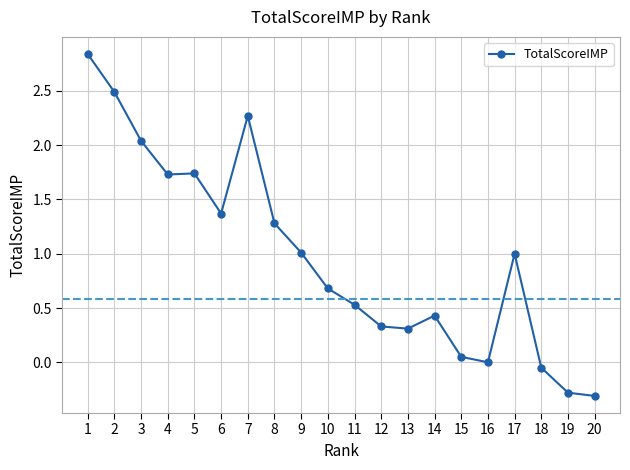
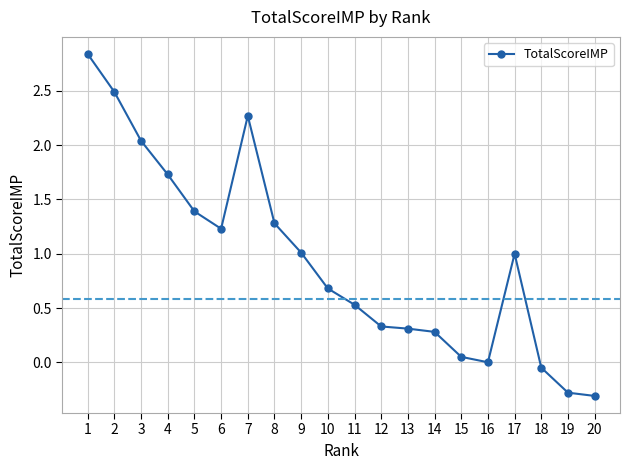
5: 1.74 -> 1.39
6: 1.37 -> 1.23
14: 0.43 -> 0.28
